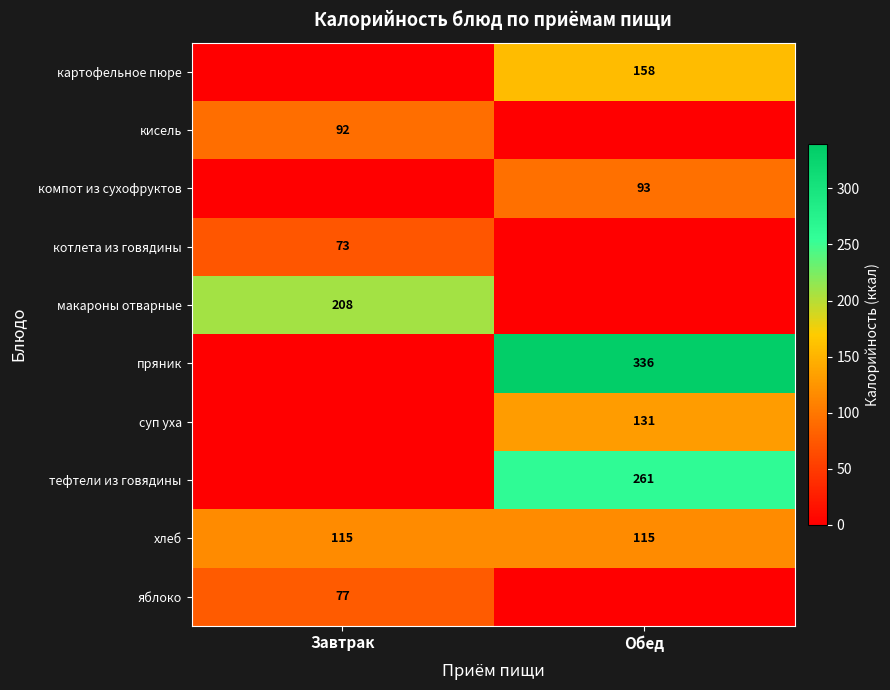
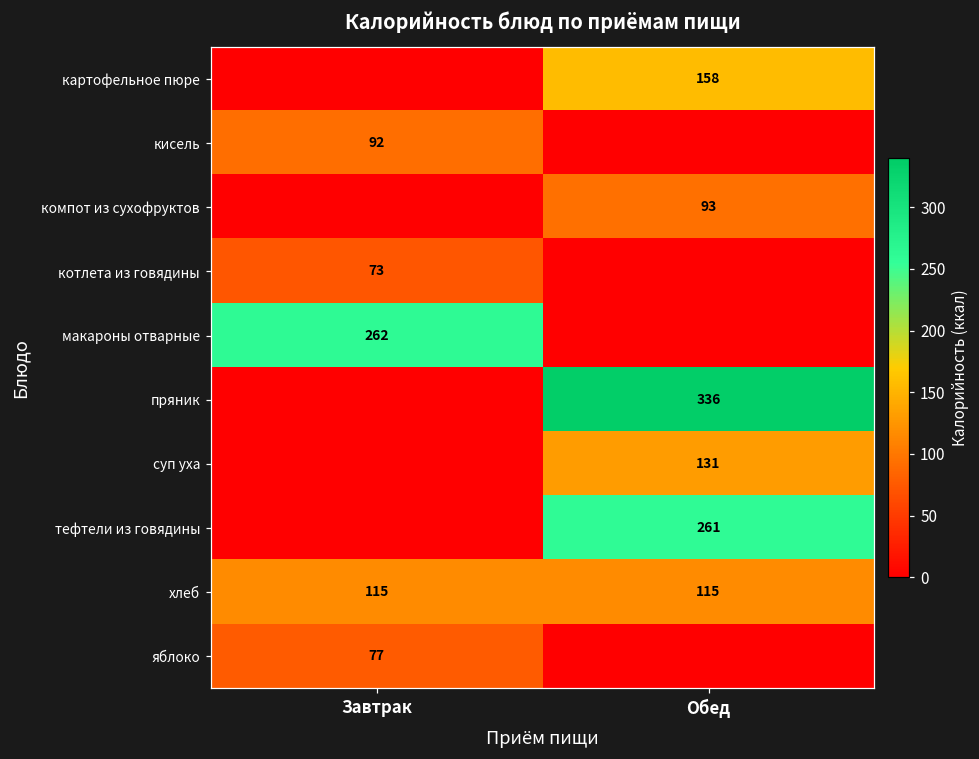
макароны отварные, Завтрак: 208 -> 262
